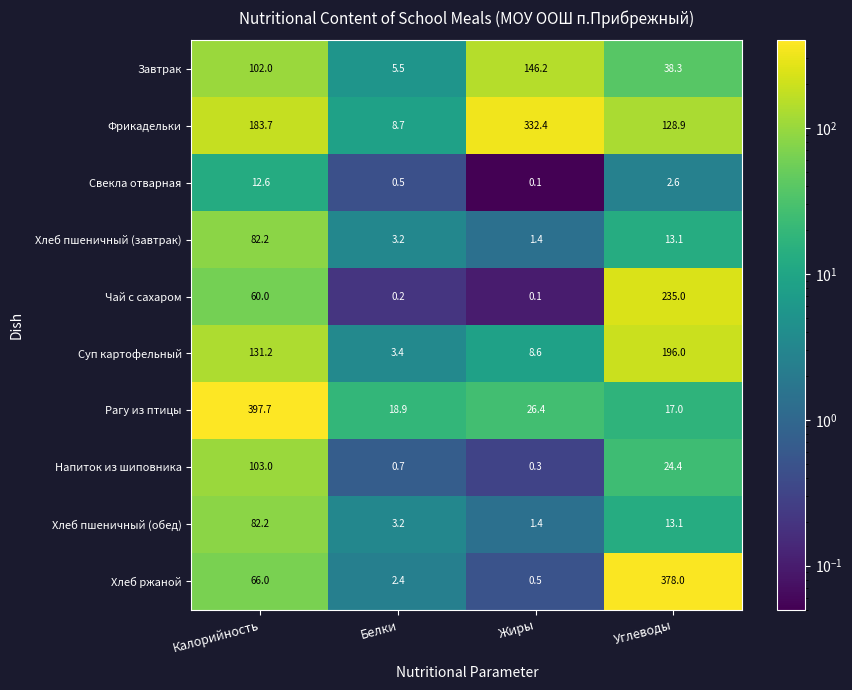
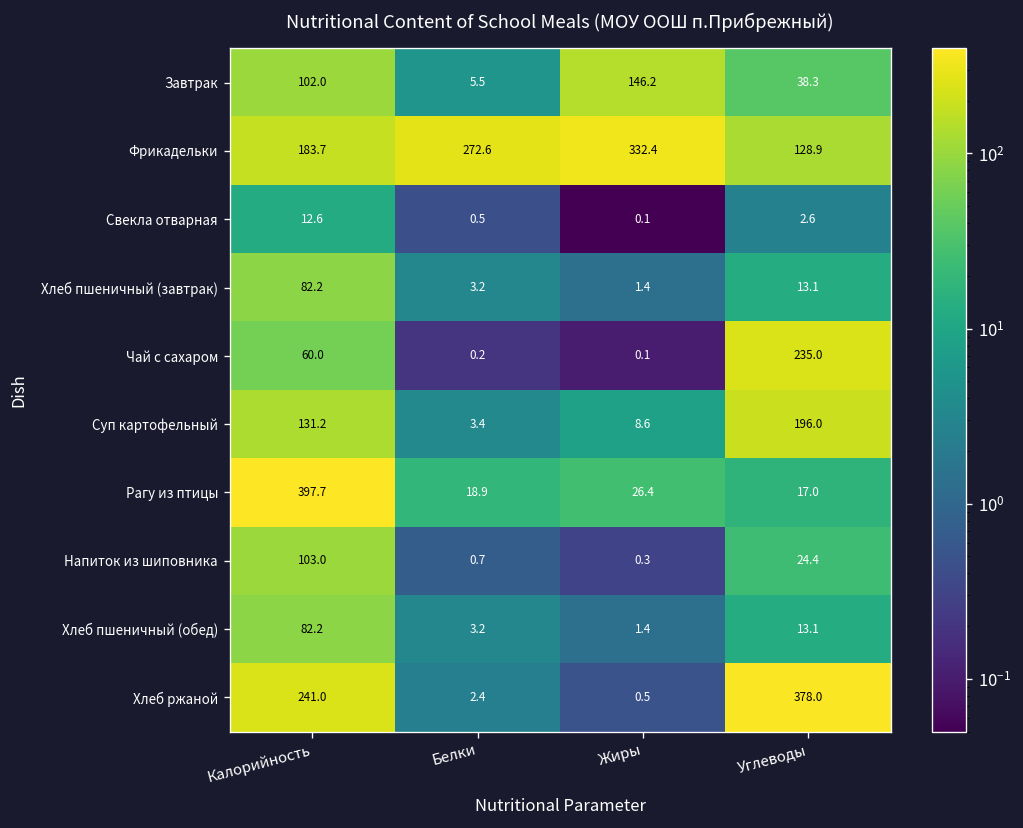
Фрикадельки, Белки: 8.7 -> 272.6
Хлеб ржаной, Калорийность: 66.0 -> 241.0
